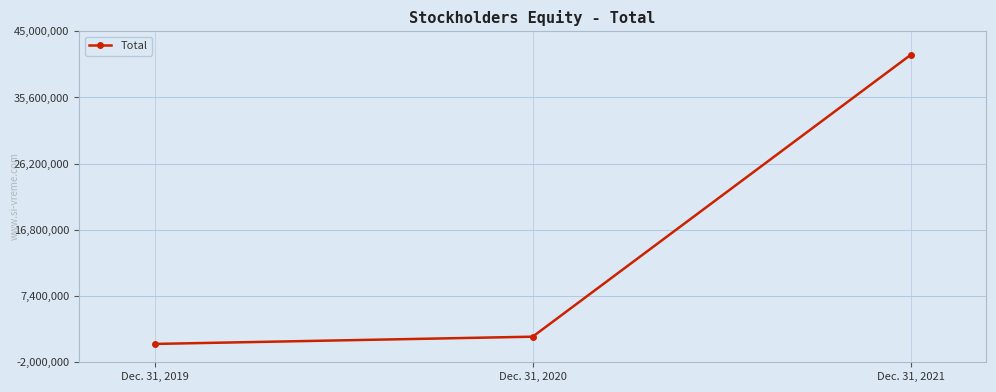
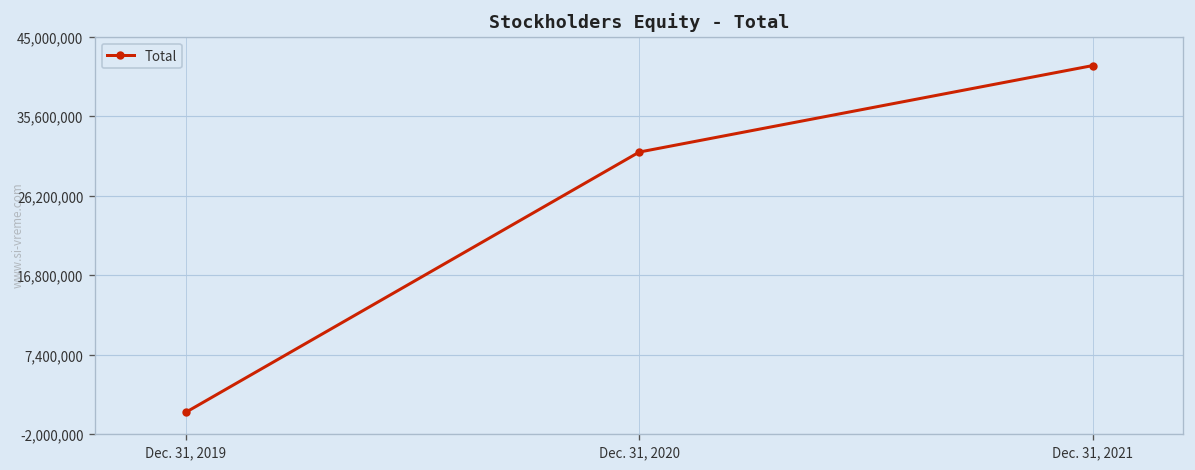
Dec. 31, 2020: 2,000,000 -> 31,000,000
